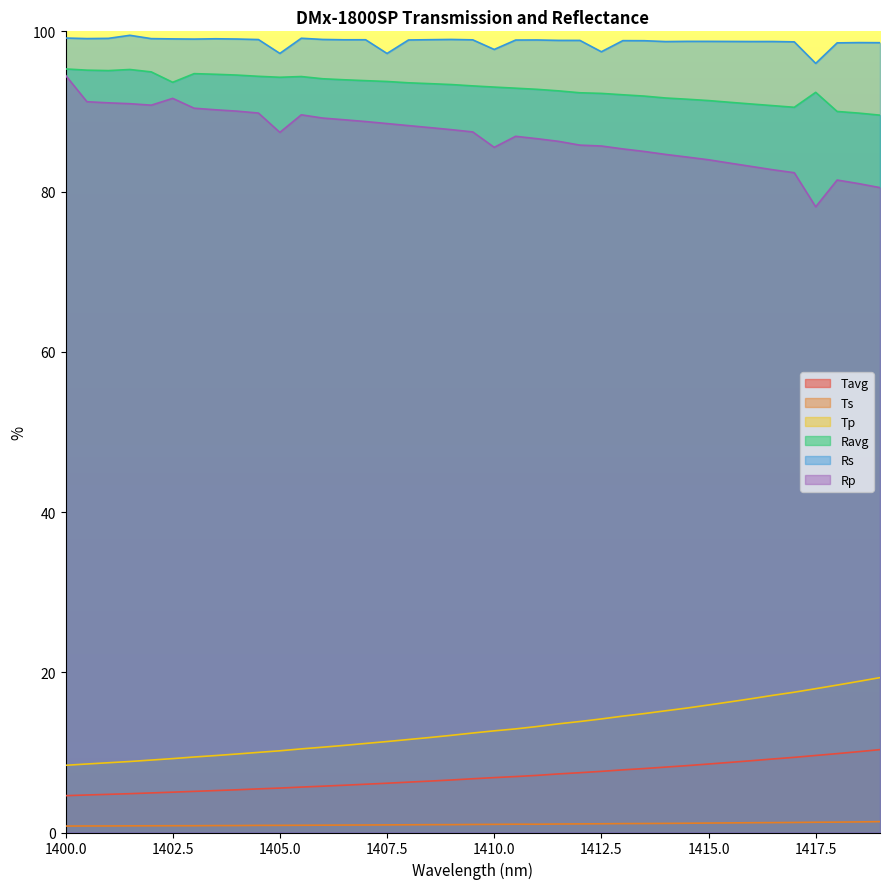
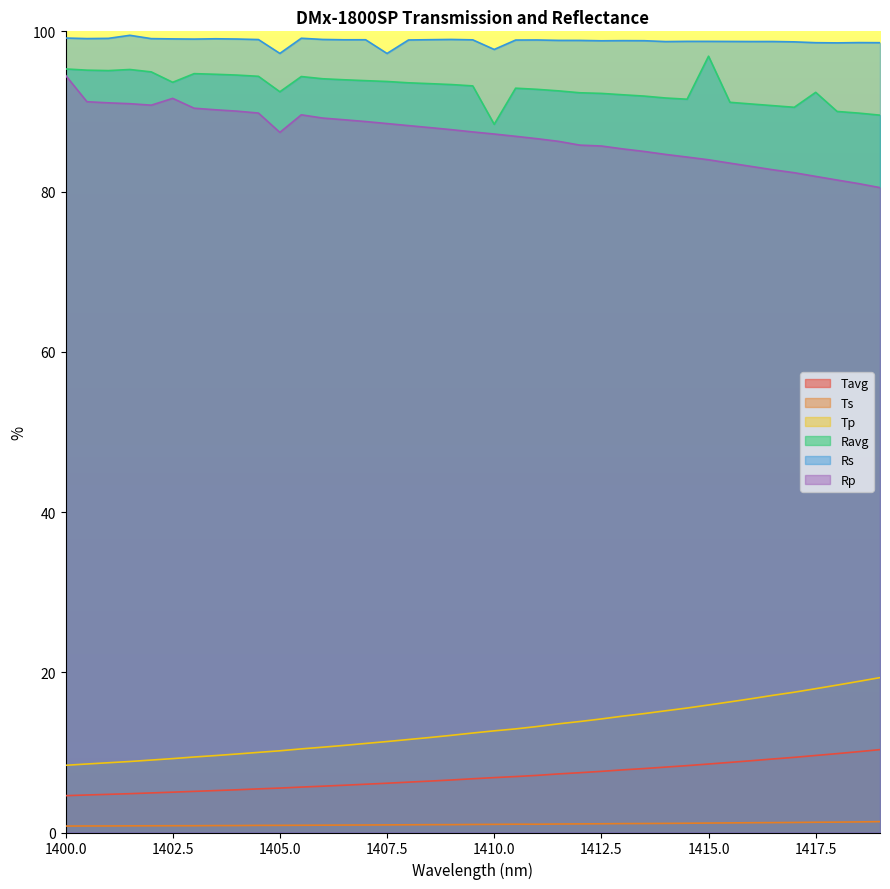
Ravg, 1405.0: 94 -> 92
Ravg, 1410.0: 93 -> 88
Rp, 1410.0: 86 -> 87
Rs, 1412.5: 97 -> 99
Ravg, 1415.0: 91 -> 97
Rs, 1417.5: 96 -> 99
Rp, 1417.5: 78 -> 82
